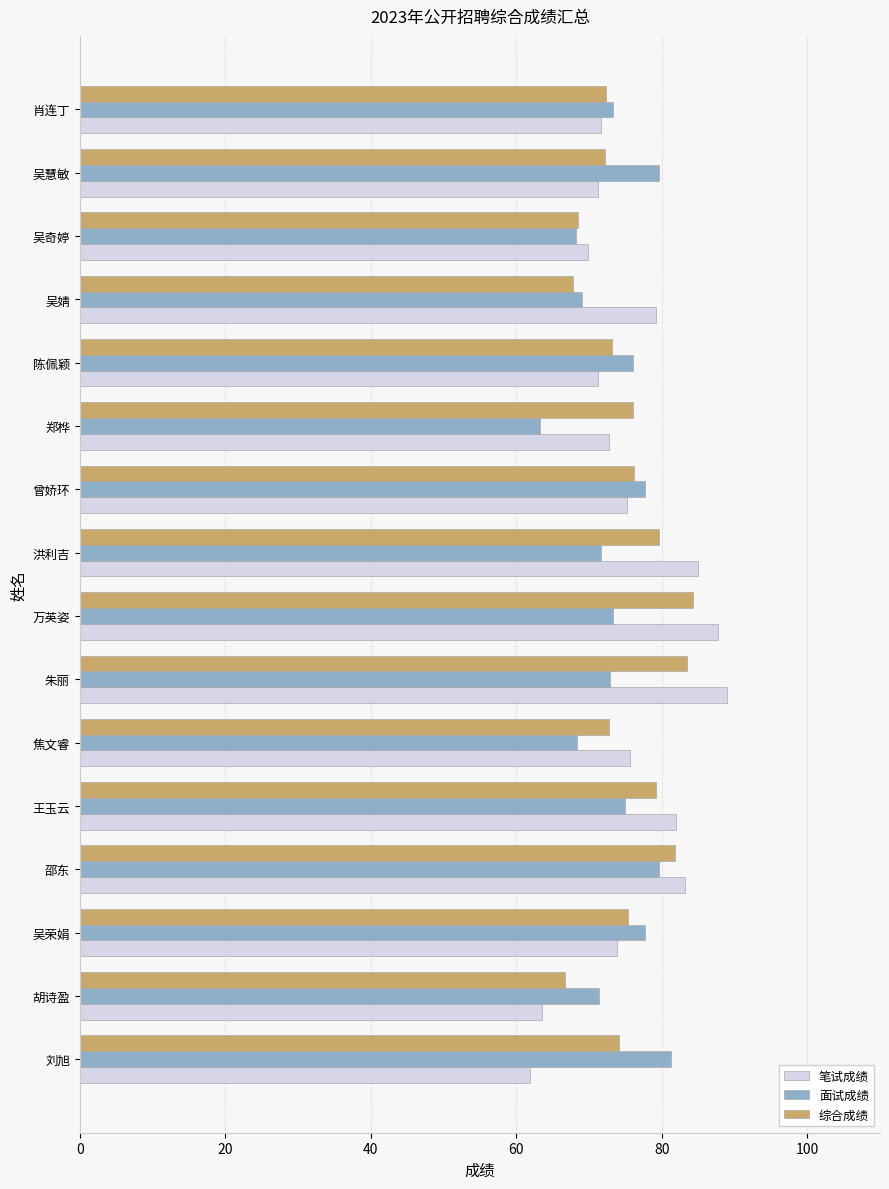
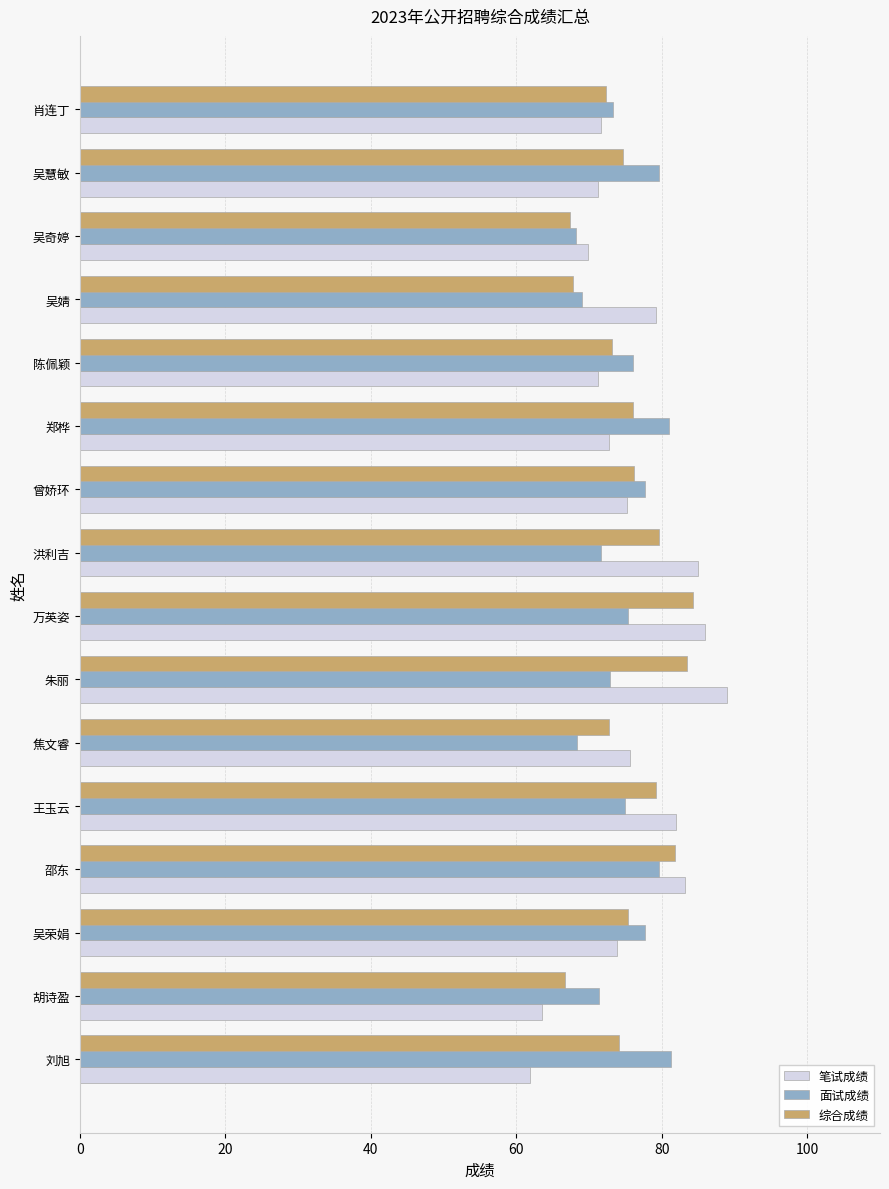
综合成绩, 吴慧敏: 72 -> 75
综合成绩, 吴奇婷: 69 -> 67
面试成绩, 郑桦: 63 -> 81
面试成绩, 万英姿: 73 -> 75
笔试成绩, 万英姿: 88 -> 86
